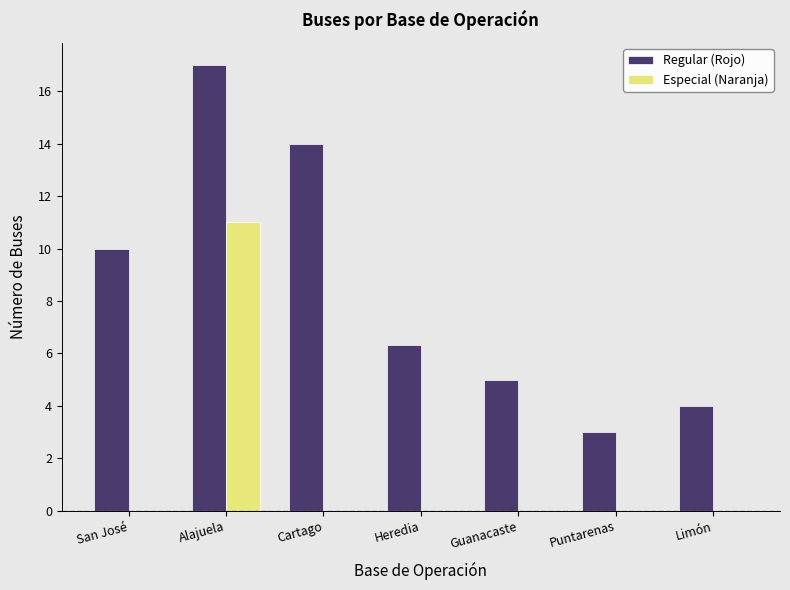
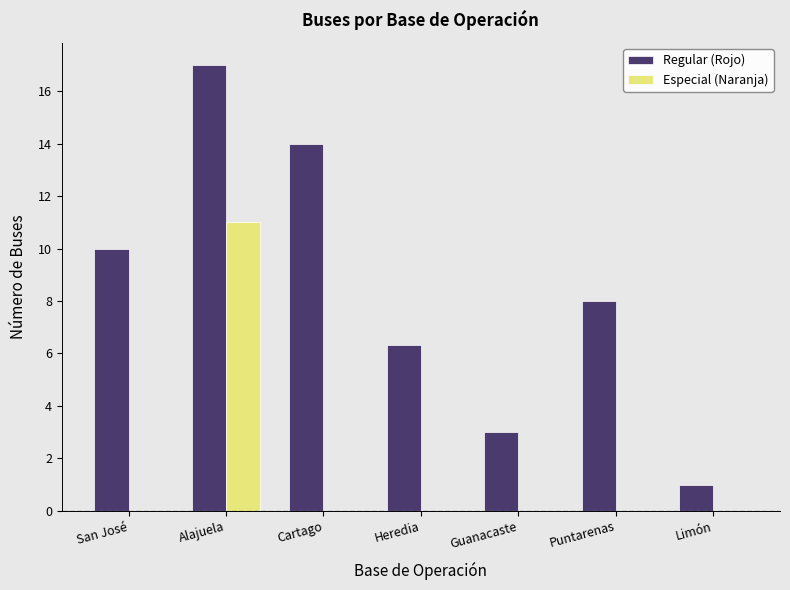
Regular (Rojo), Guanacaste: 5 -> 3
Regular (Rojo), Puntarenas: 3 -> 8
Regular (Rojo), Limón: 4 -> 1
